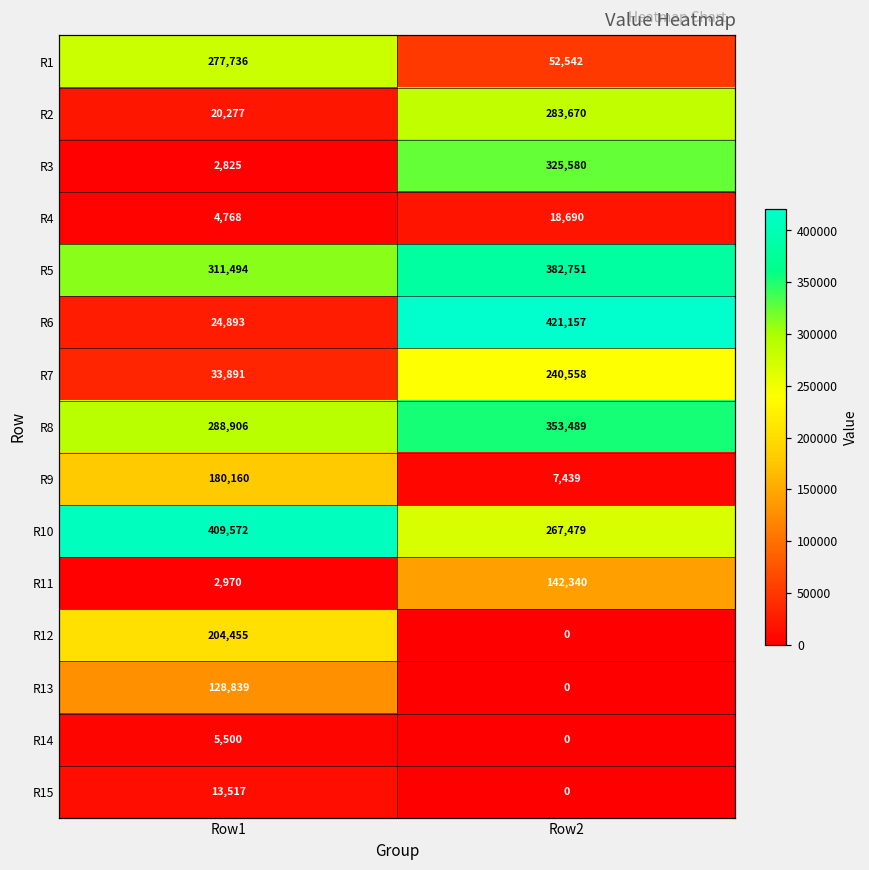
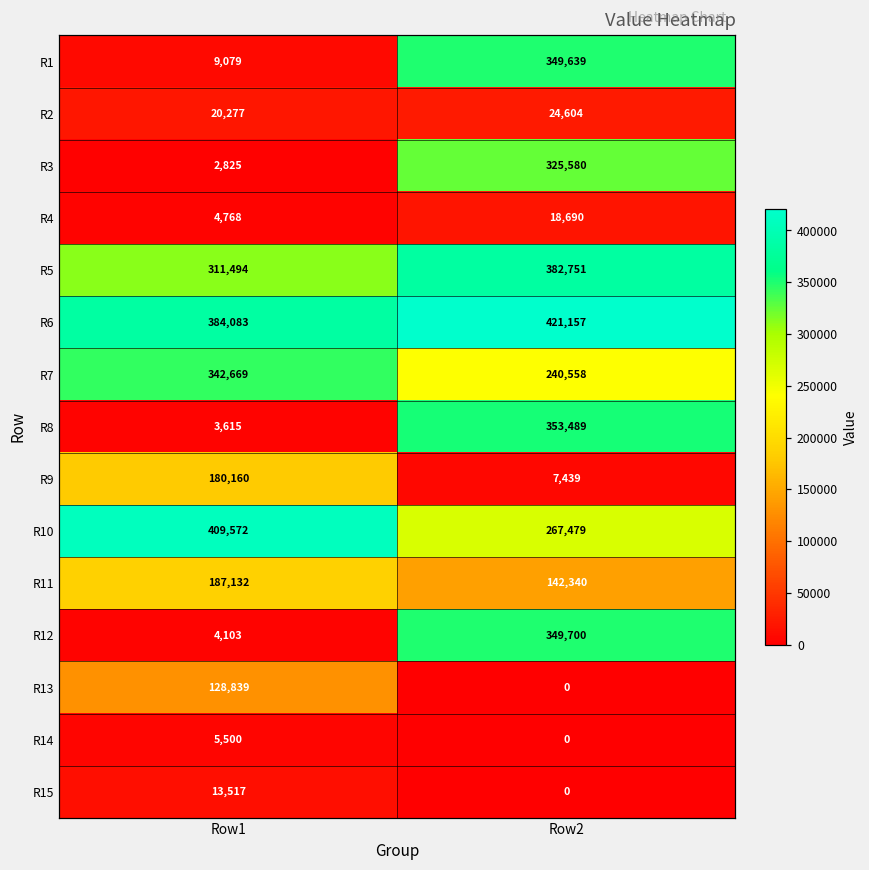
R1, Row1: 277,736 -> 9,079
R1, Row2: 52,542 -> 349,639
R2, Row2: 283,670 -> 24,604
R6, Row1: 24,893 -> 384,083
R7, Row1: 33,891 -> 342,669
R8, Row1: 288,906 -> 3,615
R11, Row1: 2,970 -> 187,132
R12, Row1: 204,455 -> 4,103
R12, Row2: 0 -> 349,700
